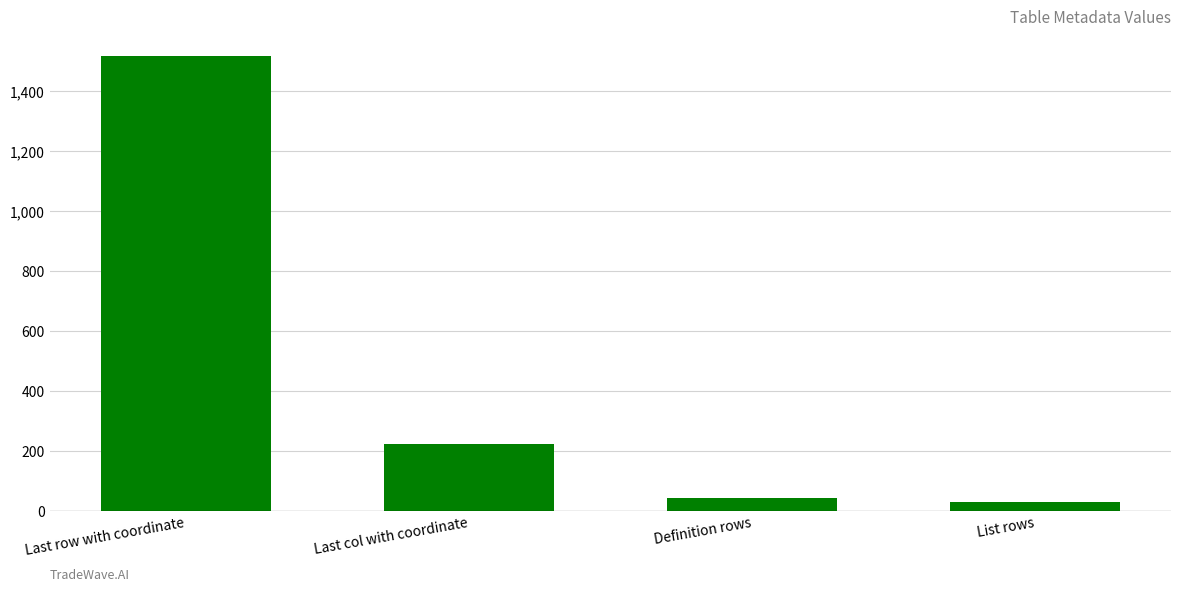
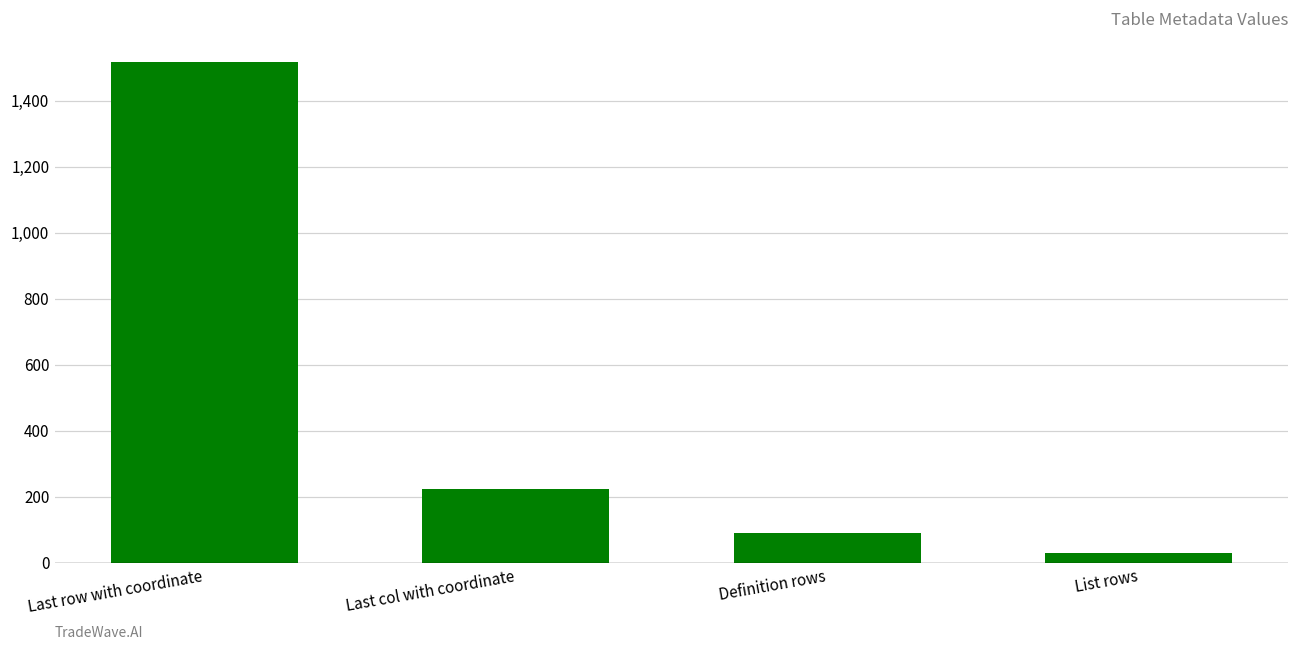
Definition rows: 40 -> 90
